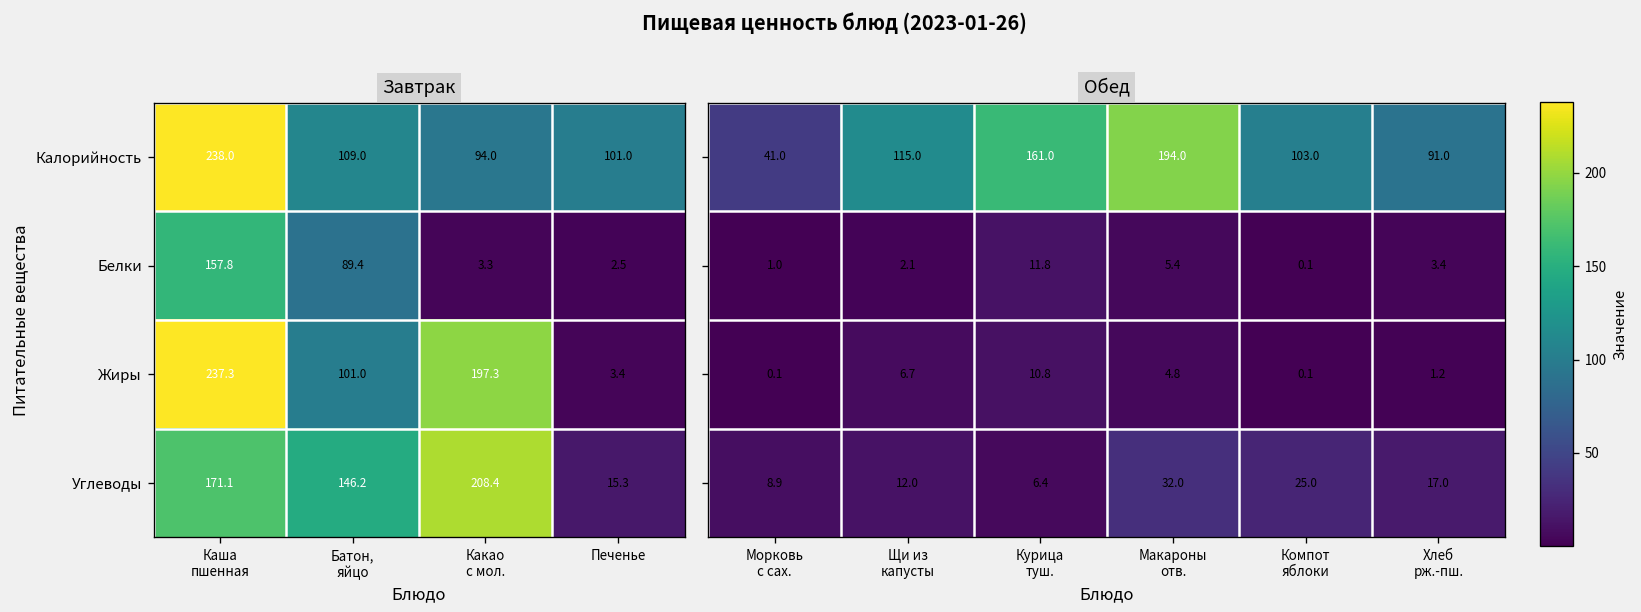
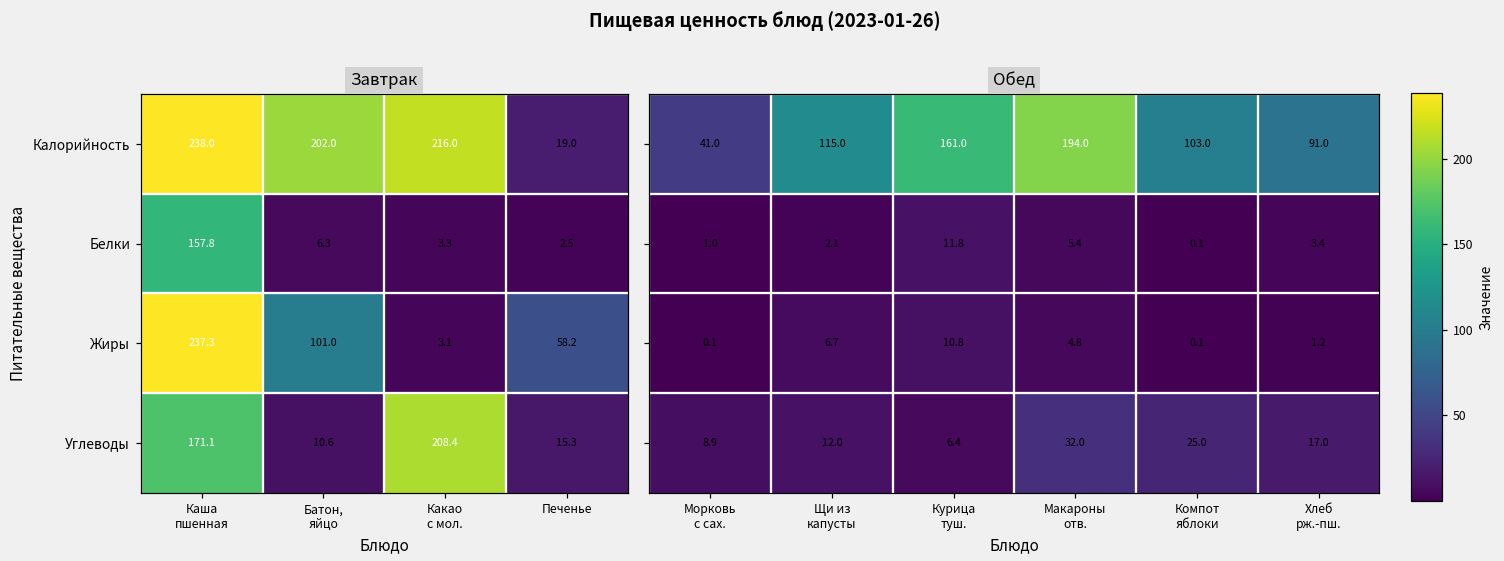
Завтрак, Калорийность, Батон, яйцо: 109.0 -> 202.0
Завтрак, Калорийность, Какао с мол.: 94.0 -> 216.0
Завтрак, Калорийность, Печенье: 101.0 -> 19.0
Завтрак, Белки, Батон, яйцо: 89.4 -> 6.3
Завтрак, Жиры, Какао с мол.: 197.3 -> 3.1
Завтрак, Жиры, Печенье: 3.4 -> 58.2
Завтрак, Углеводы, Батон, яйцо: 146.2 -> 10.6
